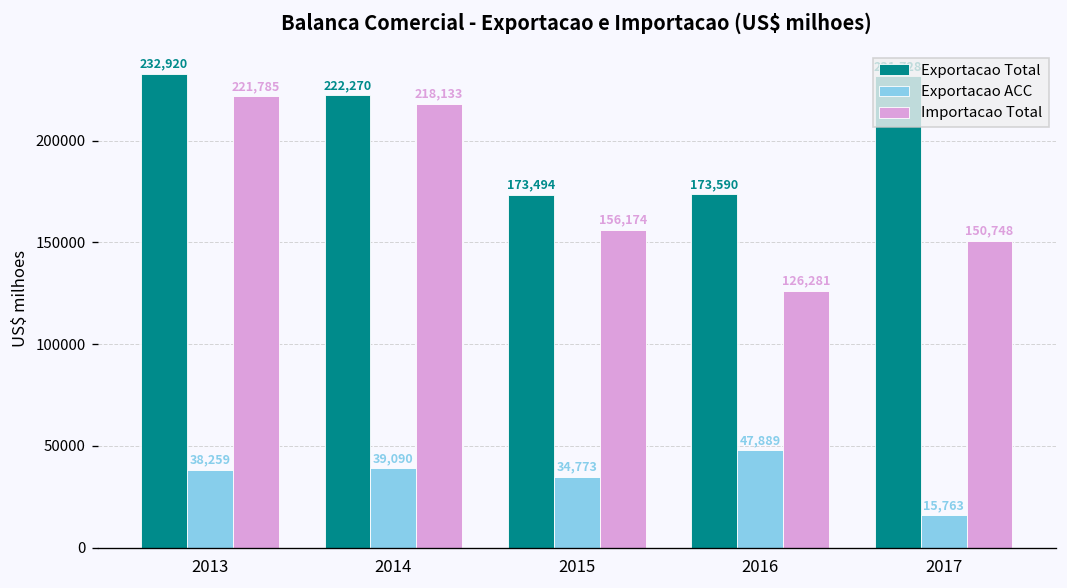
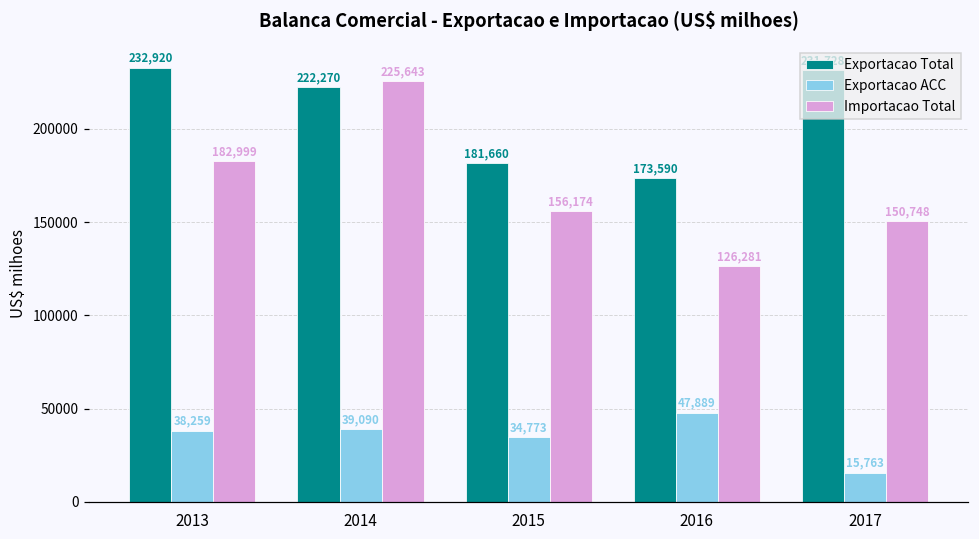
Importacao Total, 2013: 221,785 -> 182,999
Importacao Total, 2014: 218,133 -> 225,643
Exportacao Total, 2015: 173,494 -> 181,660
